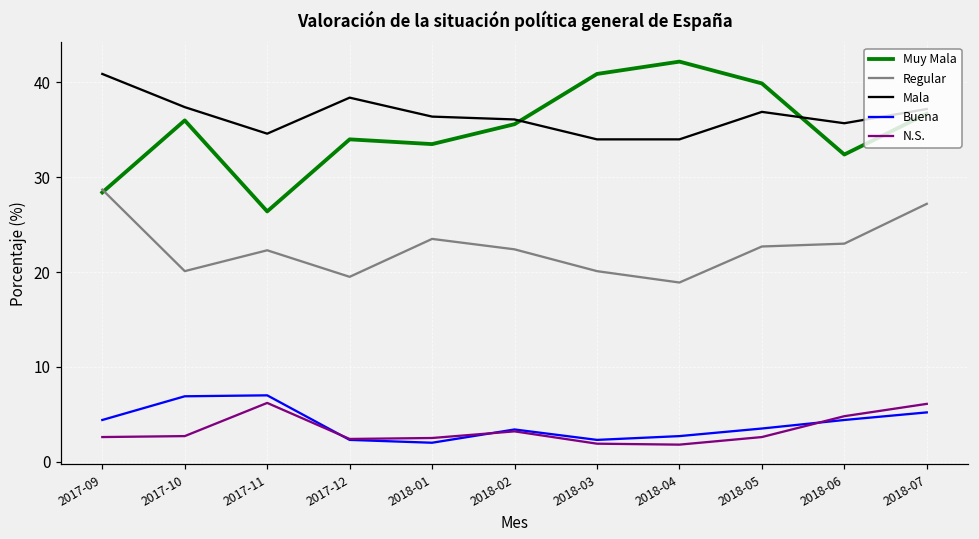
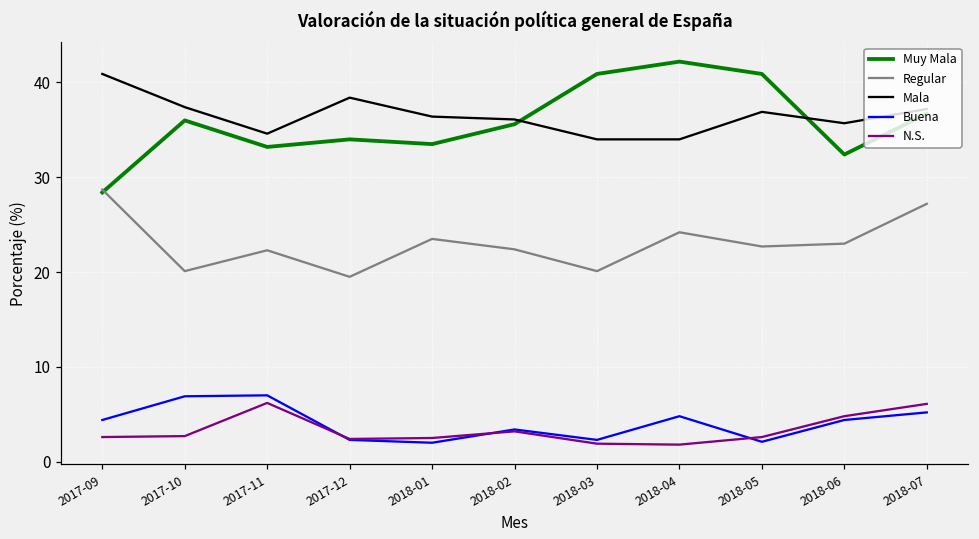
Muy Mala, 2017-11: 26 -> 33
Regular, 2018-04: 19 -> 24
Buena, 2018-04: 3 -> 5
Muy Mala, 2018-05: 40 -> 41
Buena, 2018-05: 4 -> 2
